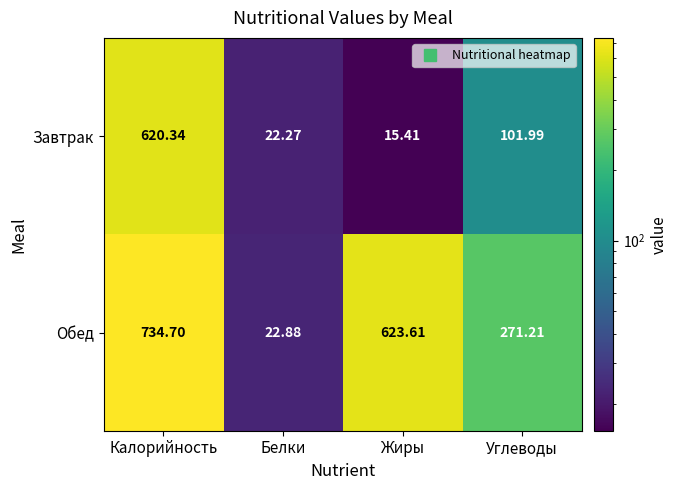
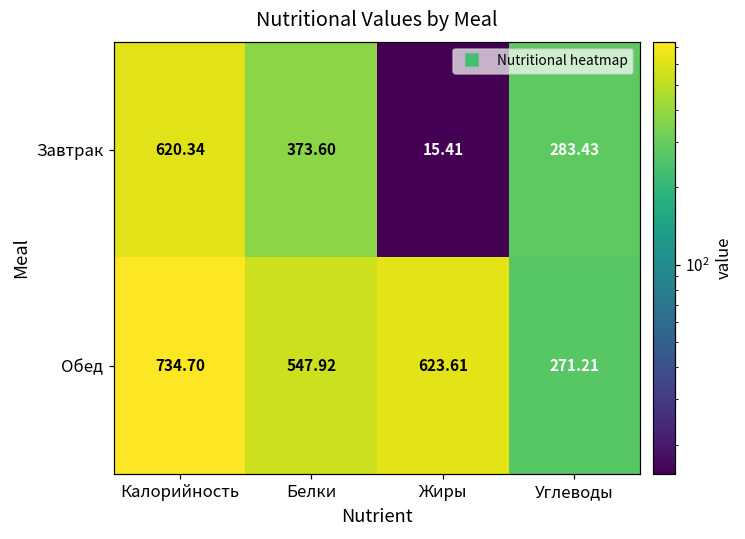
Завтрак, Белки: 22.27 -> 373.60
Завтрак, Углеводы: 101.99 -> 283.43
Обед, Белки: 22.88 -> 547.92
